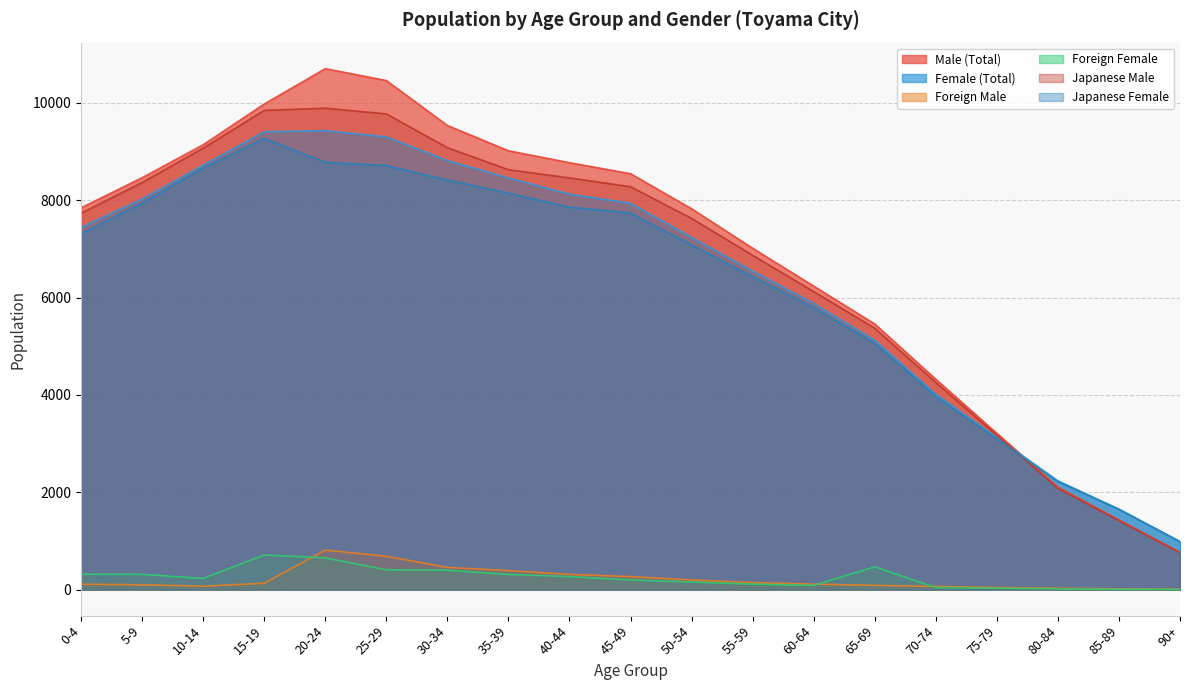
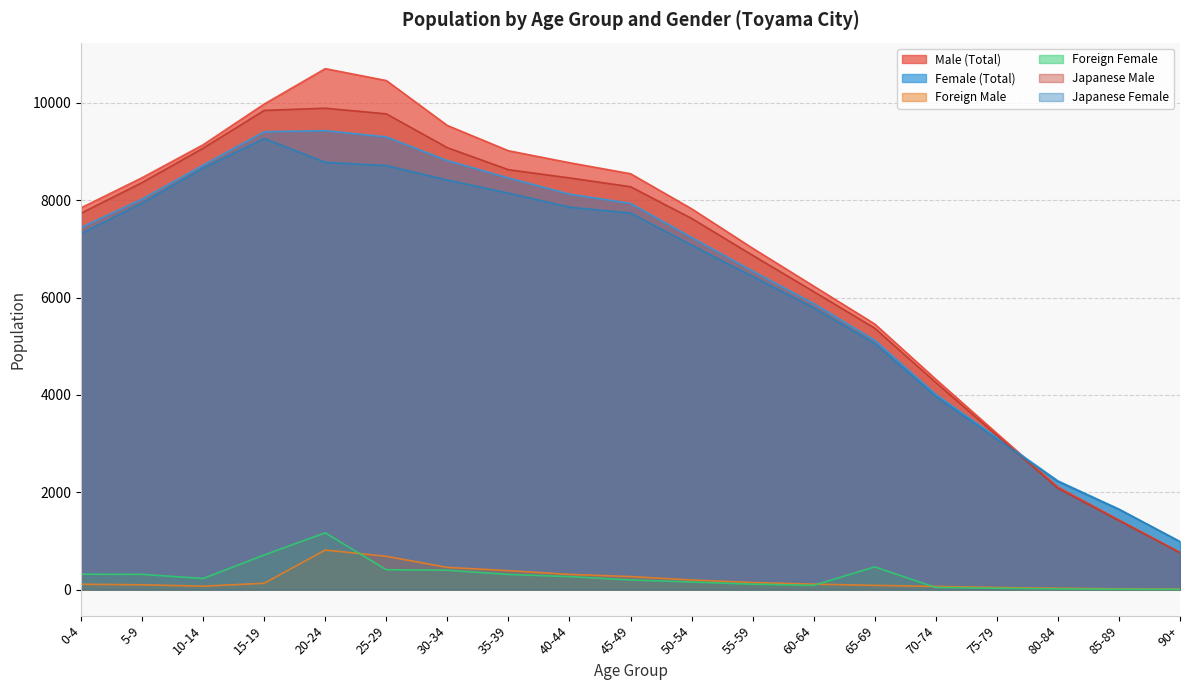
Foreign Female, 20-24: 700 -> 1200
